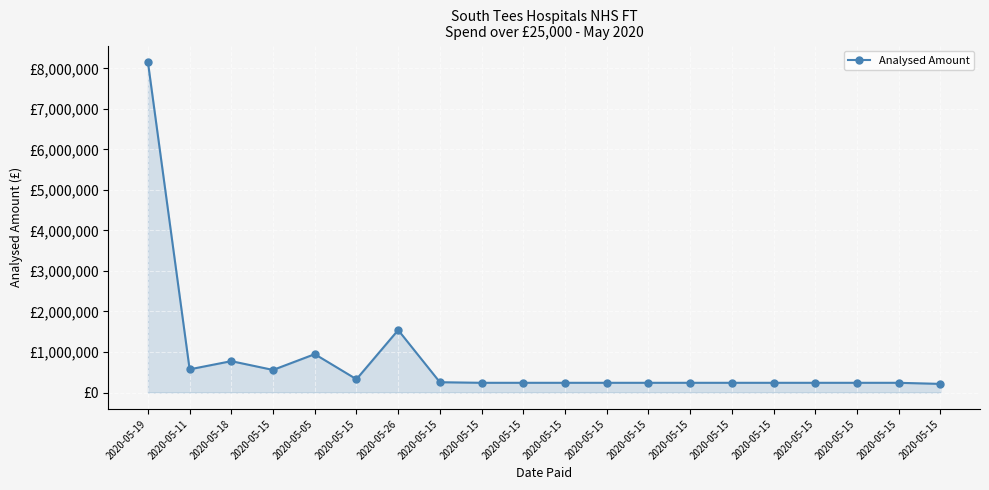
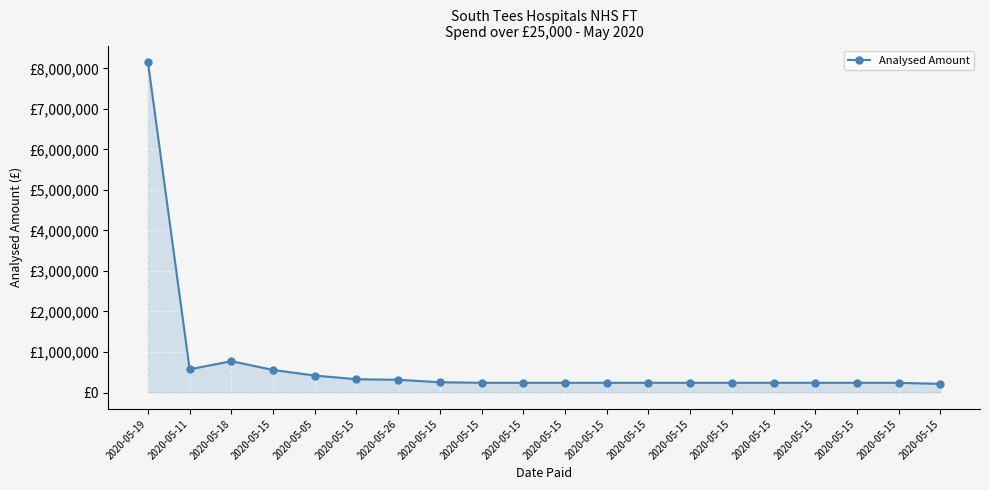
2020-05-05: £900,000 -> £400,000
2020-05-26: £1,500,000 -> £300,000
